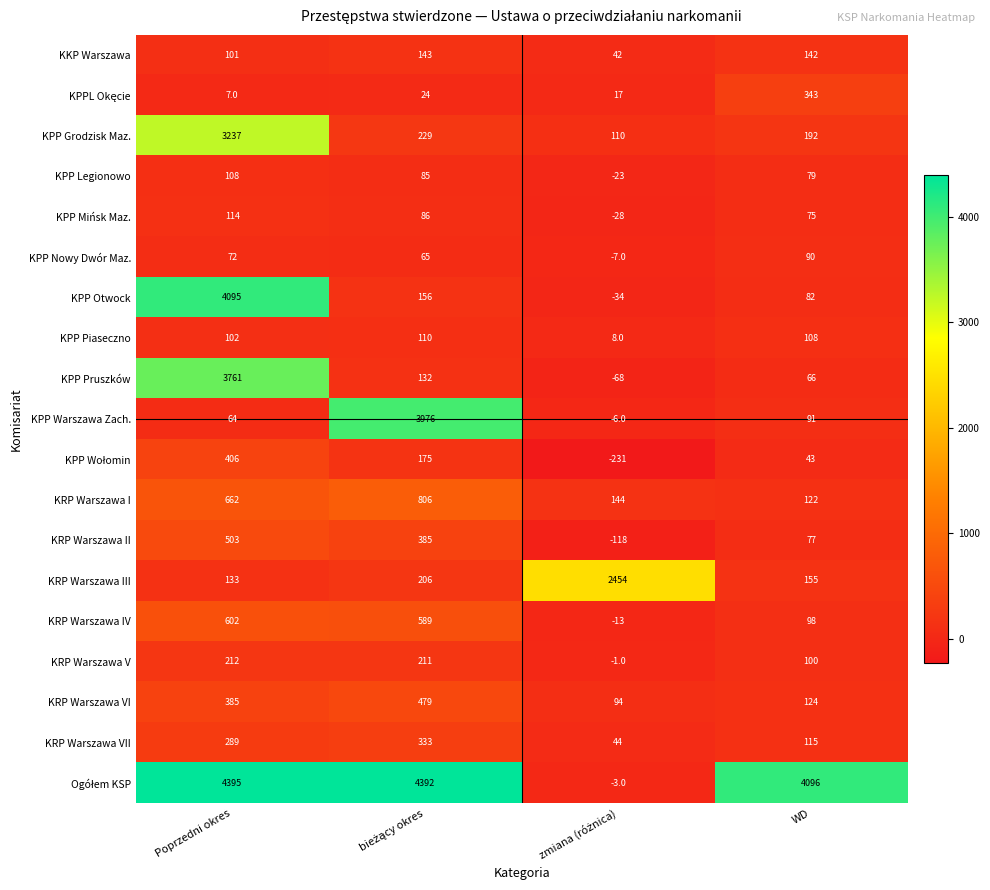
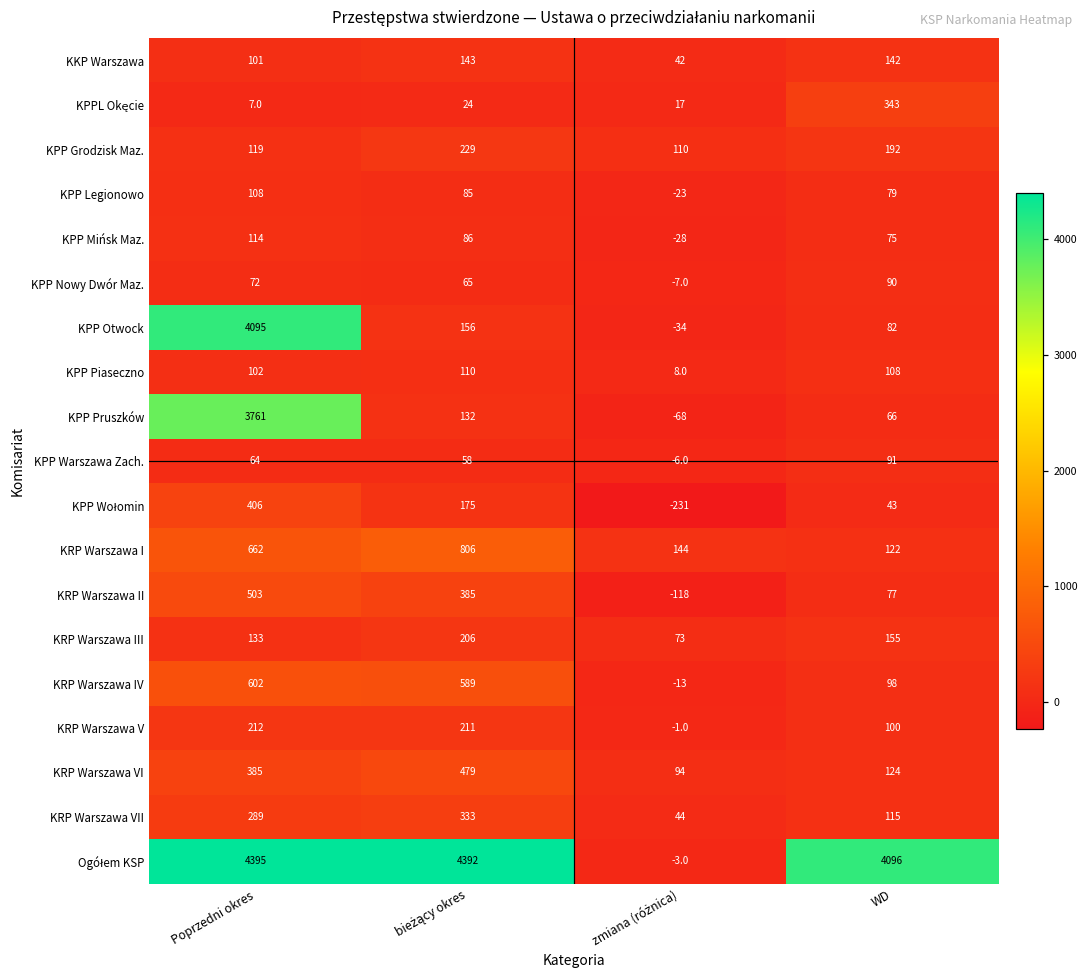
KPP Grodzisk Maz., Poprzedni okres: 3237 -> 119
KPP Warszawa Zach., bieżący okres: 3976 -> 58
KRP Warszawa III, zmiana (różnica): 2454 -> 73
